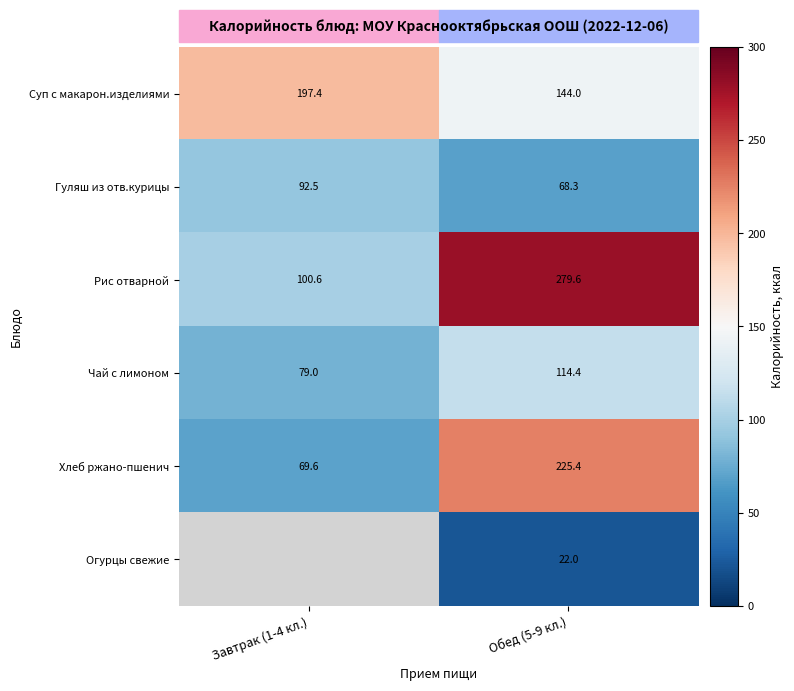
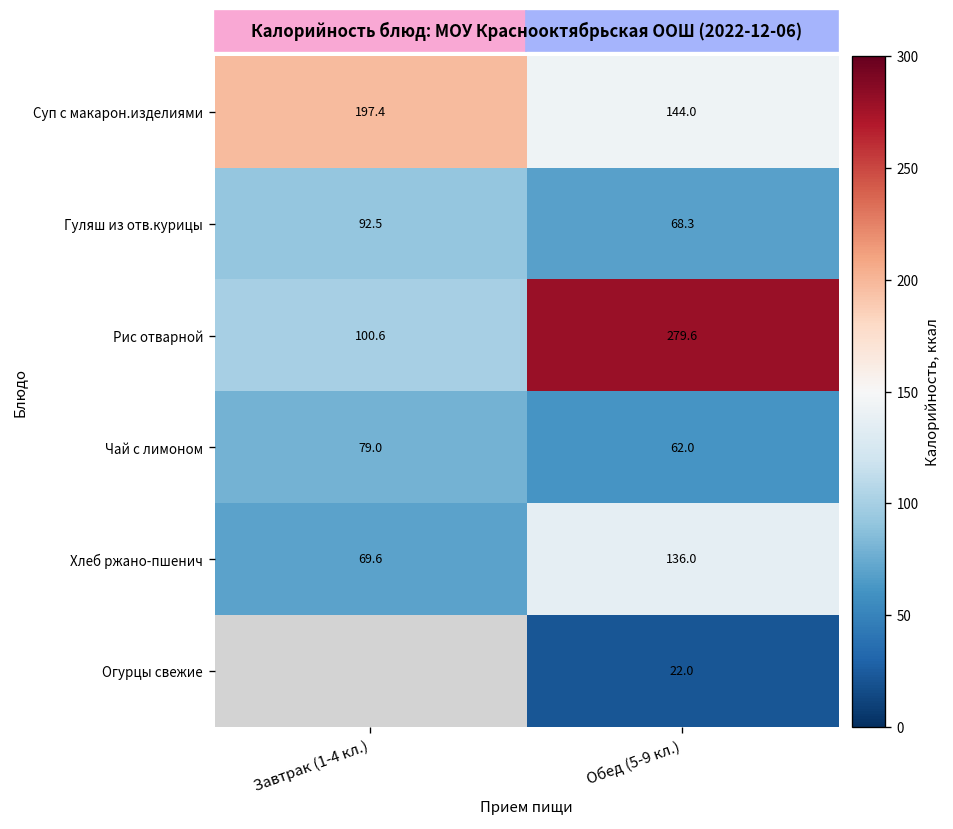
Чай с лимоном, Обед (5-9 кл.): 114.4 -> 62.0
Хлеб ржано-пшенич, Обед (5-9 кл.): 225.4 -> 136.0
